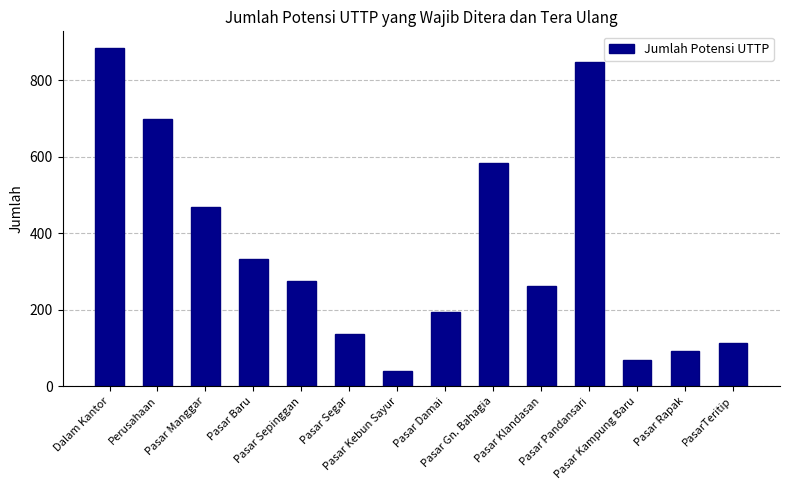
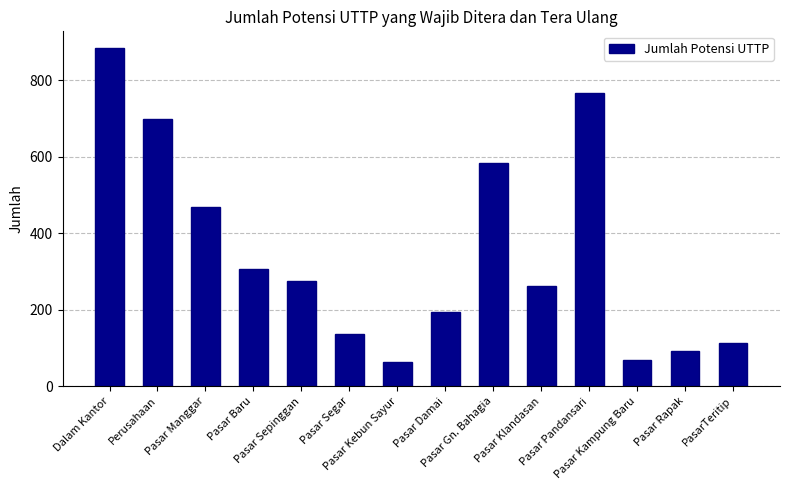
Pasar Baru: 330 -> 310
Pasar Kebun Sayur: 40 -> 60
Pasar Pandansari: 850 -> 770
